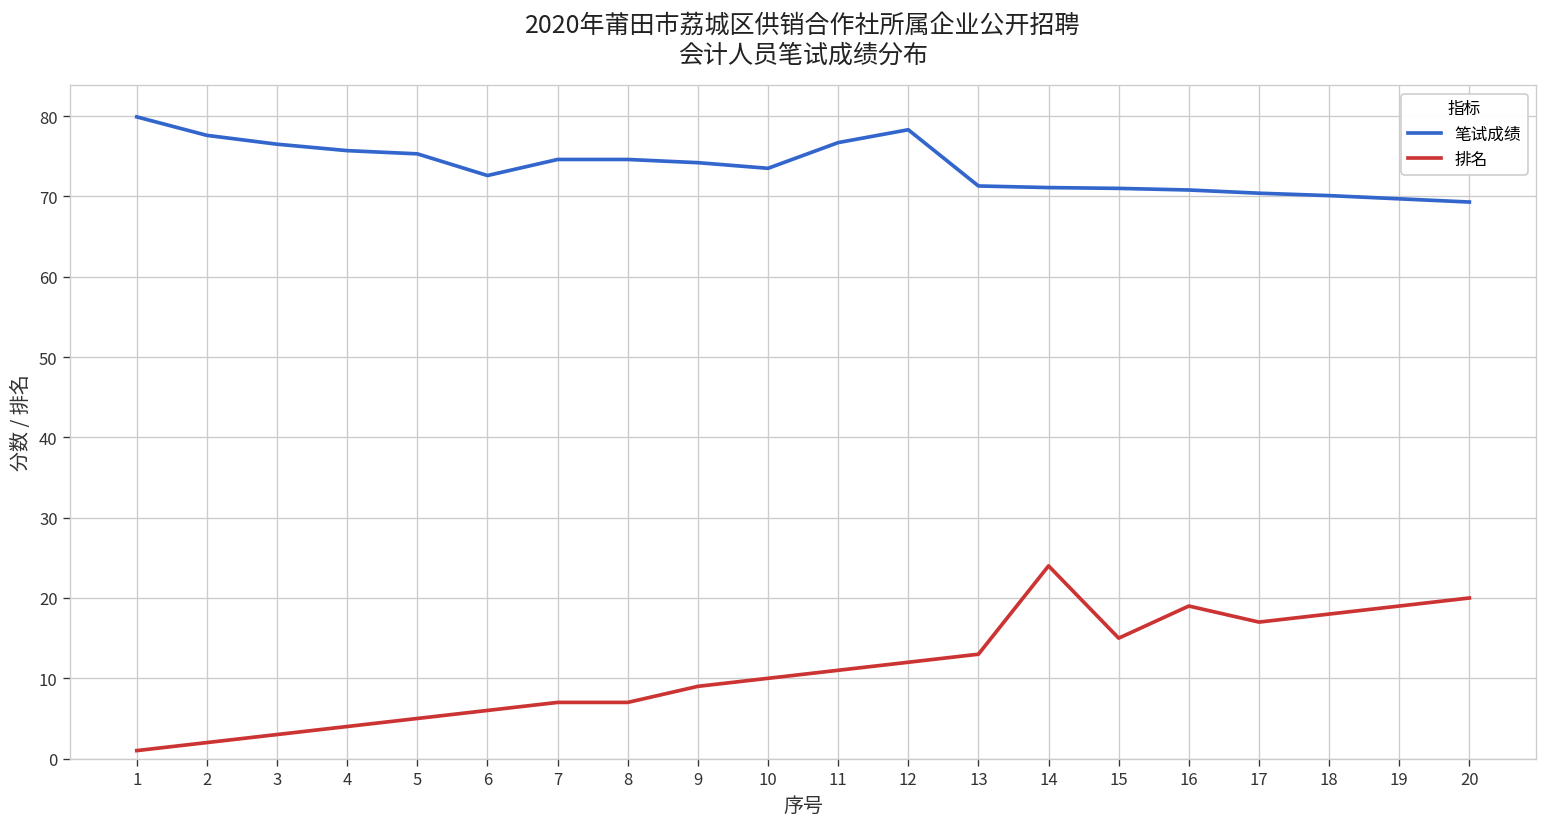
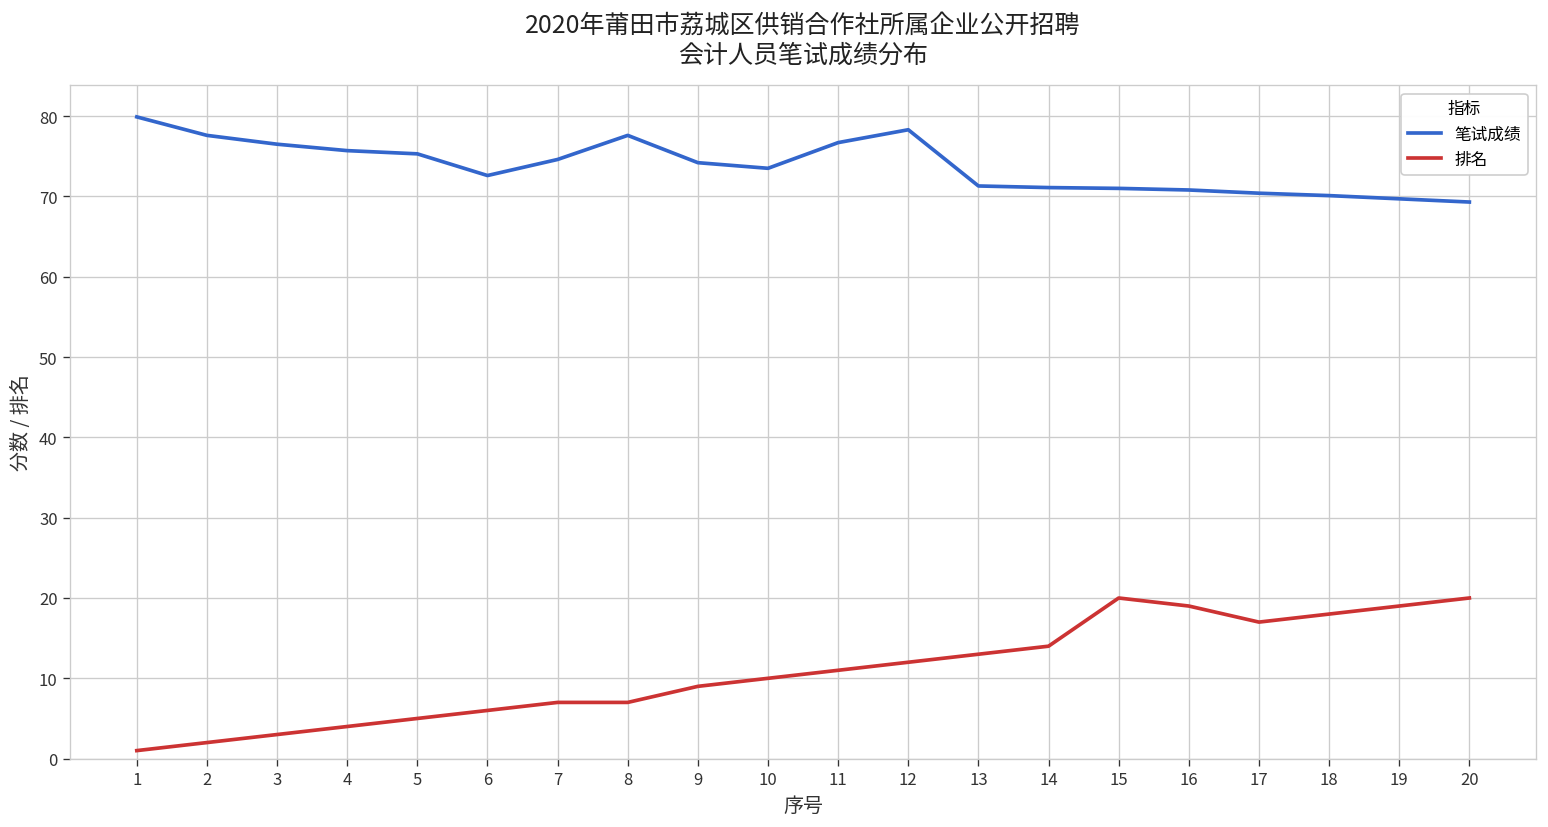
笔试成绩, 8: 75 -> 78
排名, 14: 24 -> 14
排名, 15: 15 -> 20
